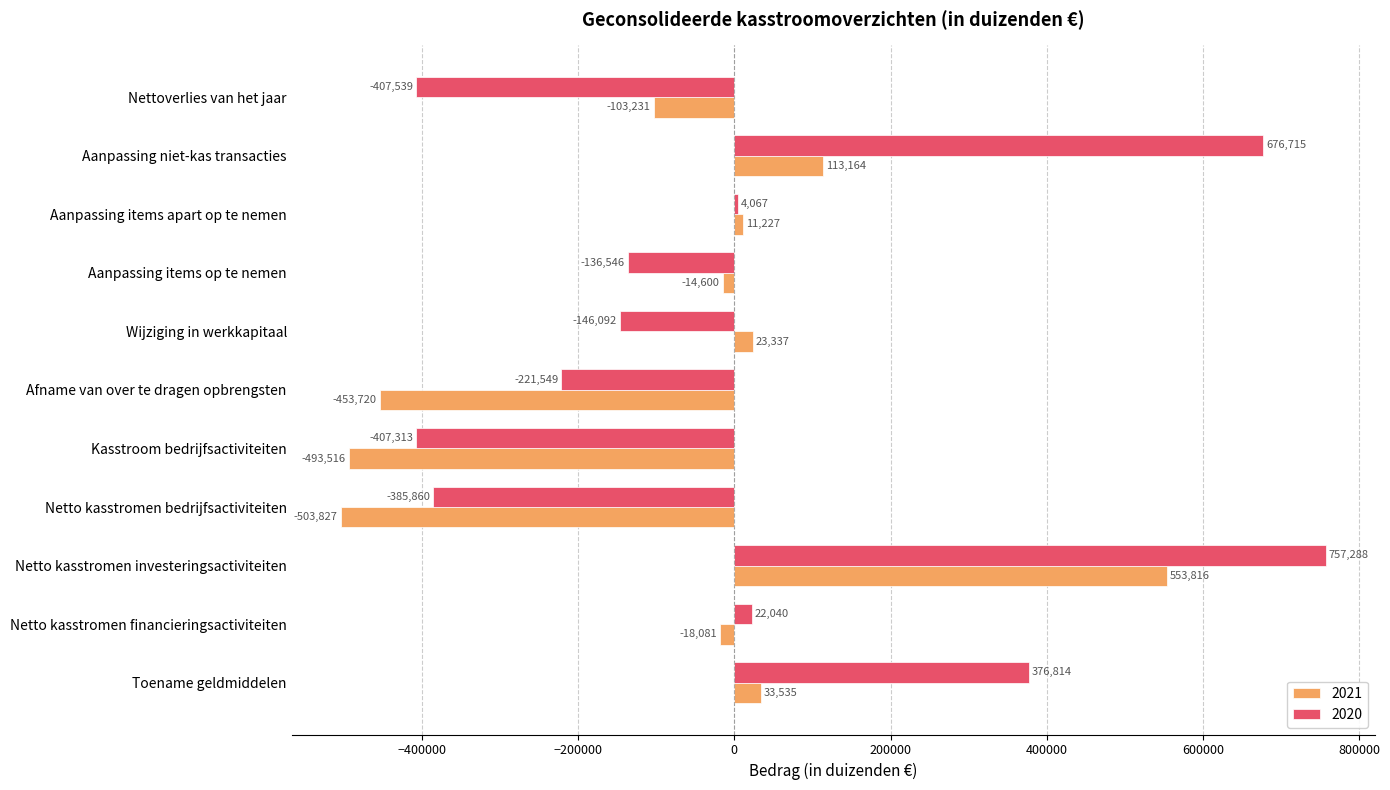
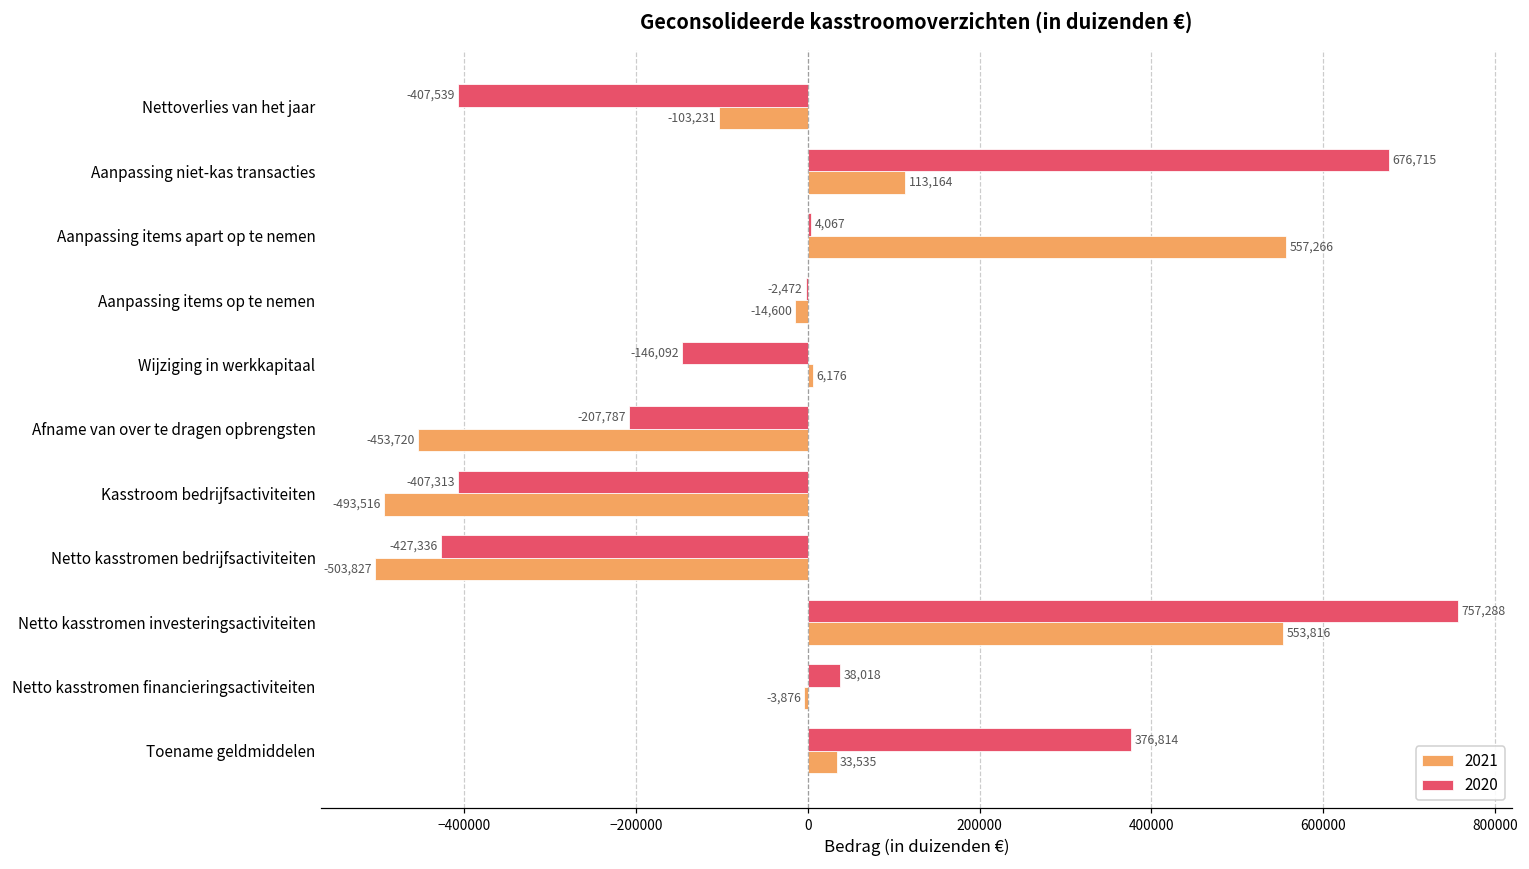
2021, Aanpassing items apart op te nemen: 11,227 -> 557,266
2020, Aanpassing items op te nemen: -136,546 -> -2,472
2021, Wijziging in werkkapitaal: 23,337 -> 6,176
2020, Afname van over te dragen opbrengsten: -221,549 -> -207,787
2020, Netto kasstromen bedrijfsactiviteiten: -385,860 -> -427,336
2020, Netto kasstromen financieringsactiviteiten: 22,040 -> 38,018
2021, Netto kasstromen financieringsactiviteiten: -18,081 -> -3,876
